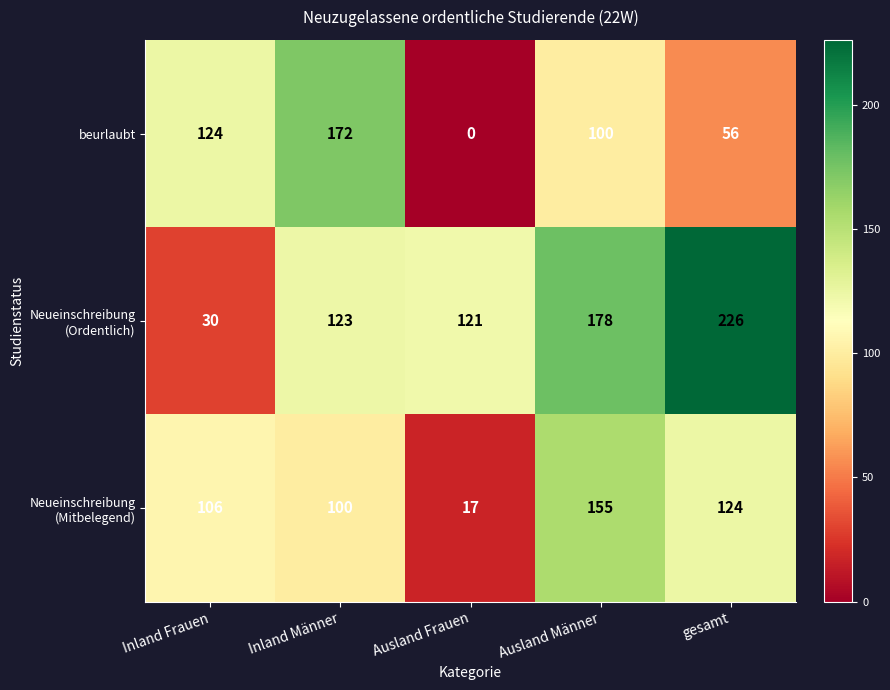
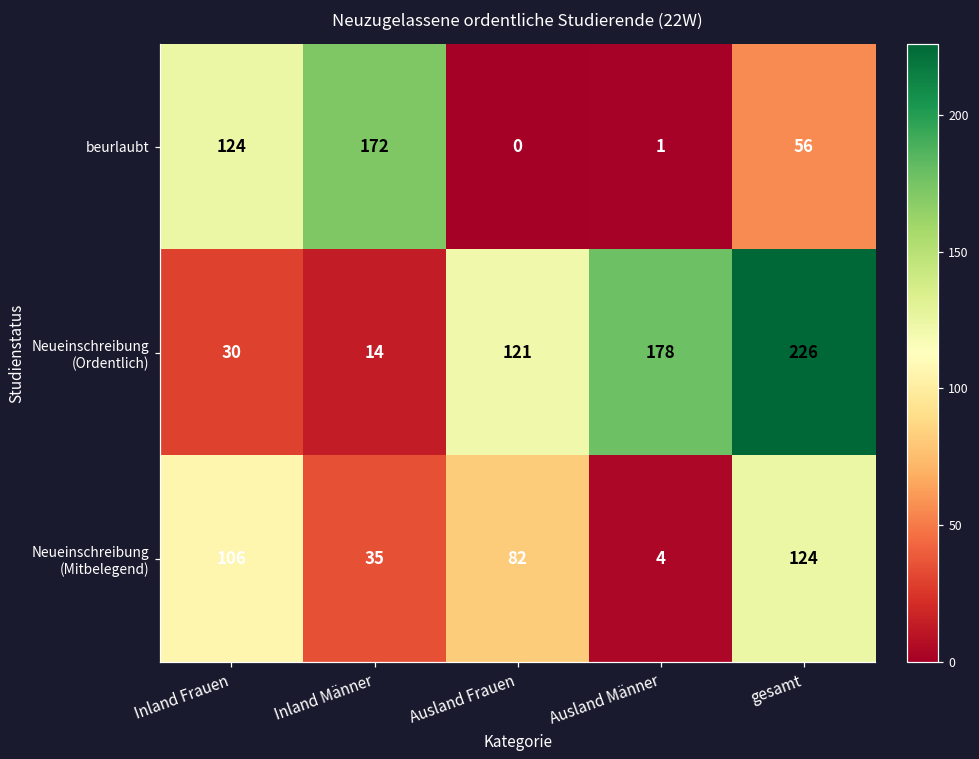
beurlaubt, Ausland Männer: 100 -> 1
Neueinschreibung (Ordentlich), Inland Männer: 123 -> 14
Neueinschreibung (Mitbelegend), Inland Männer: 100 -> 35
Neueinschreibung (Mitbelegend), Ausland Frauen: 17 -> 82
Neueinschreibung (Mitbelegend), Ausland Männer: 155 -> 4
